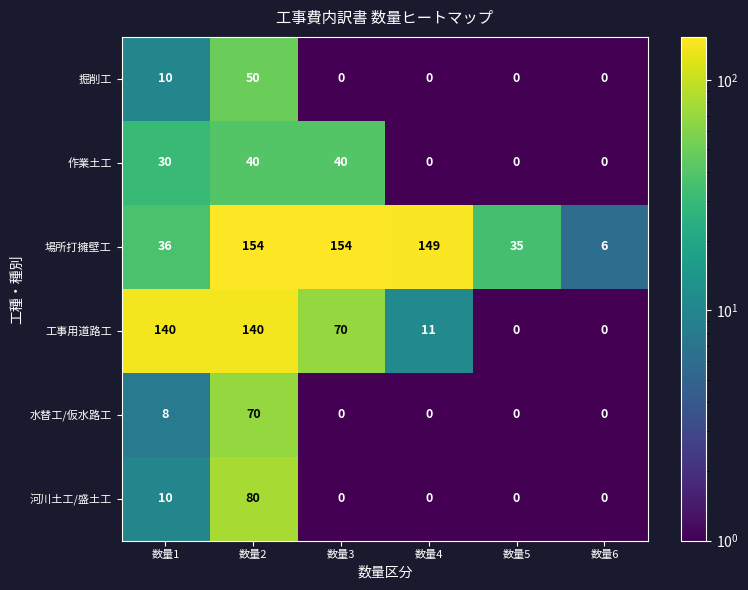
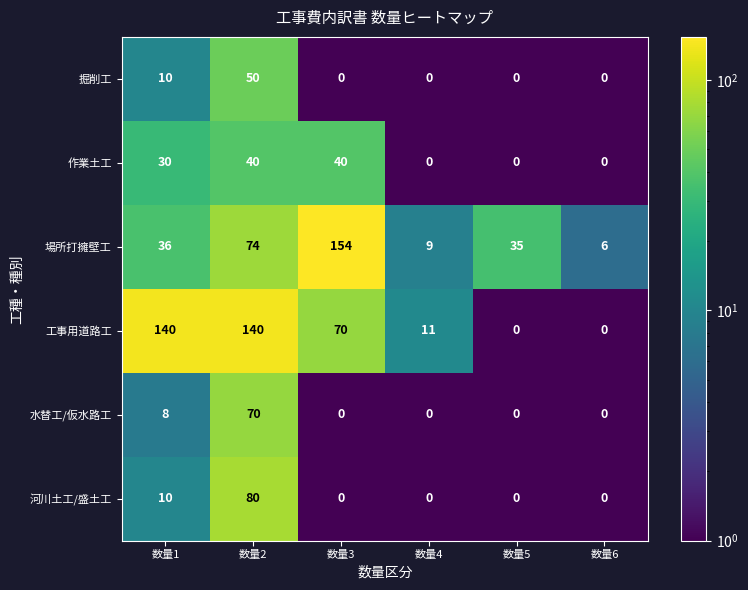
場所打擁壁工, 数量2: 154 -> 74
場所打擁壁工, 数量4: 149 -> 9
